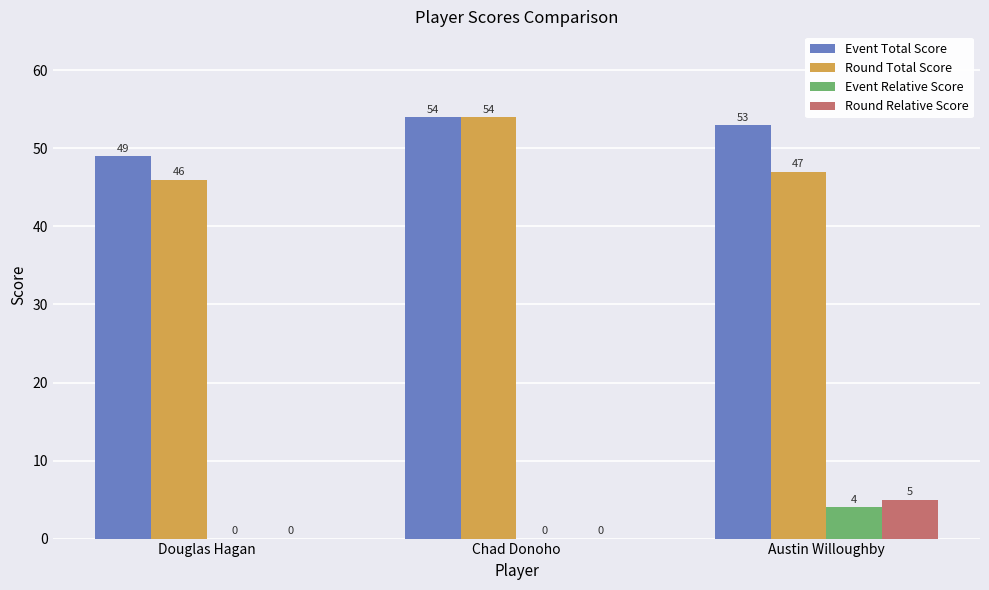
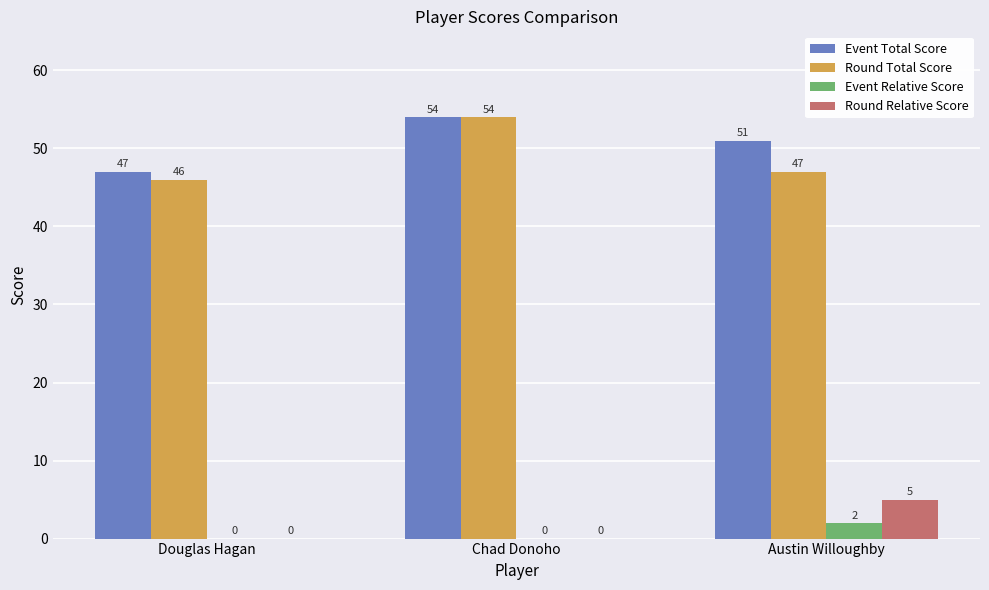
Event Total Score, Douglas Hagan: 49 -> 47
Event Total Score, Austin Willoughby: 53 -> 51
Event Relative Score, Austin Willoughby: 4 -> 2
